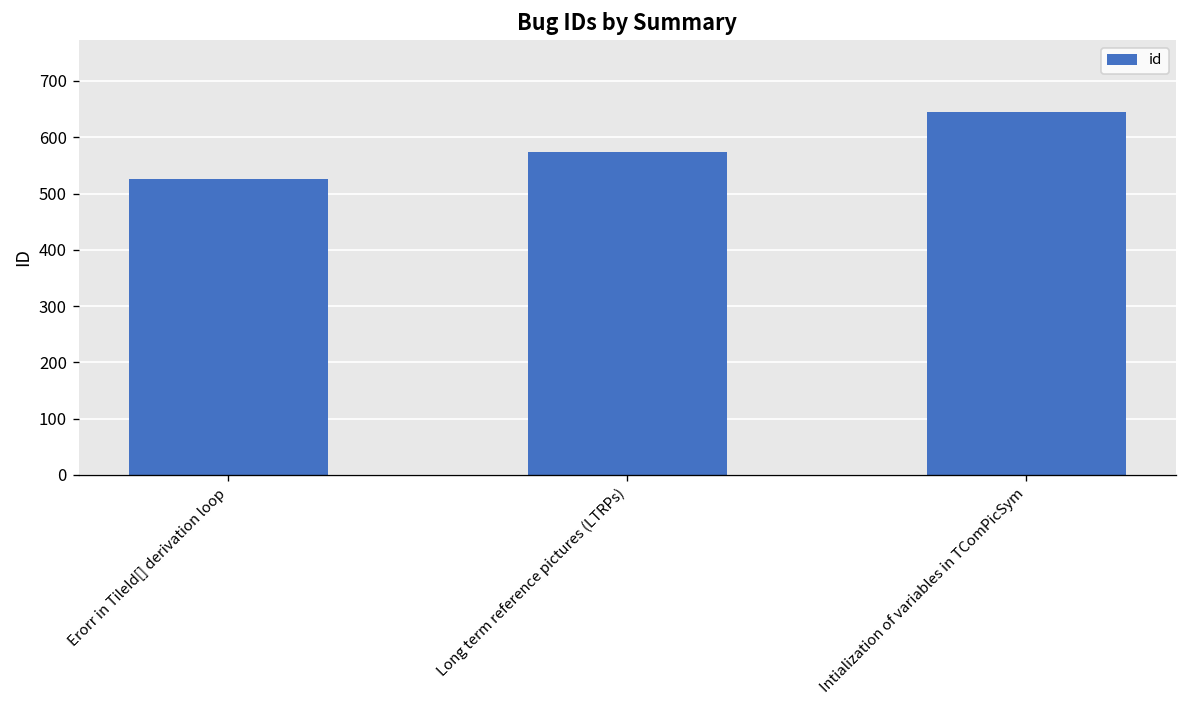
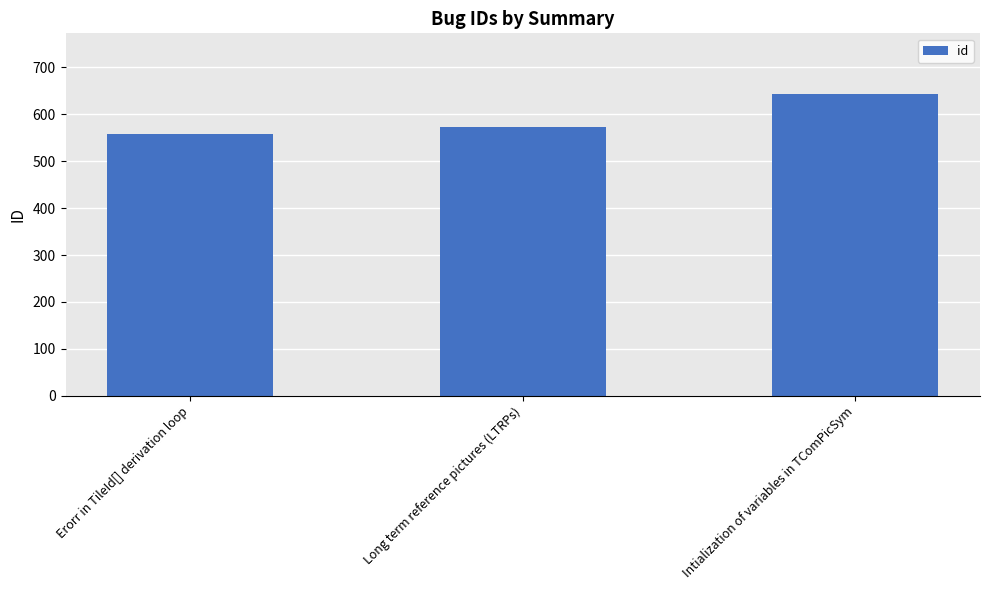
Erorr in TileId[] derivation loop: 530 -> 560
